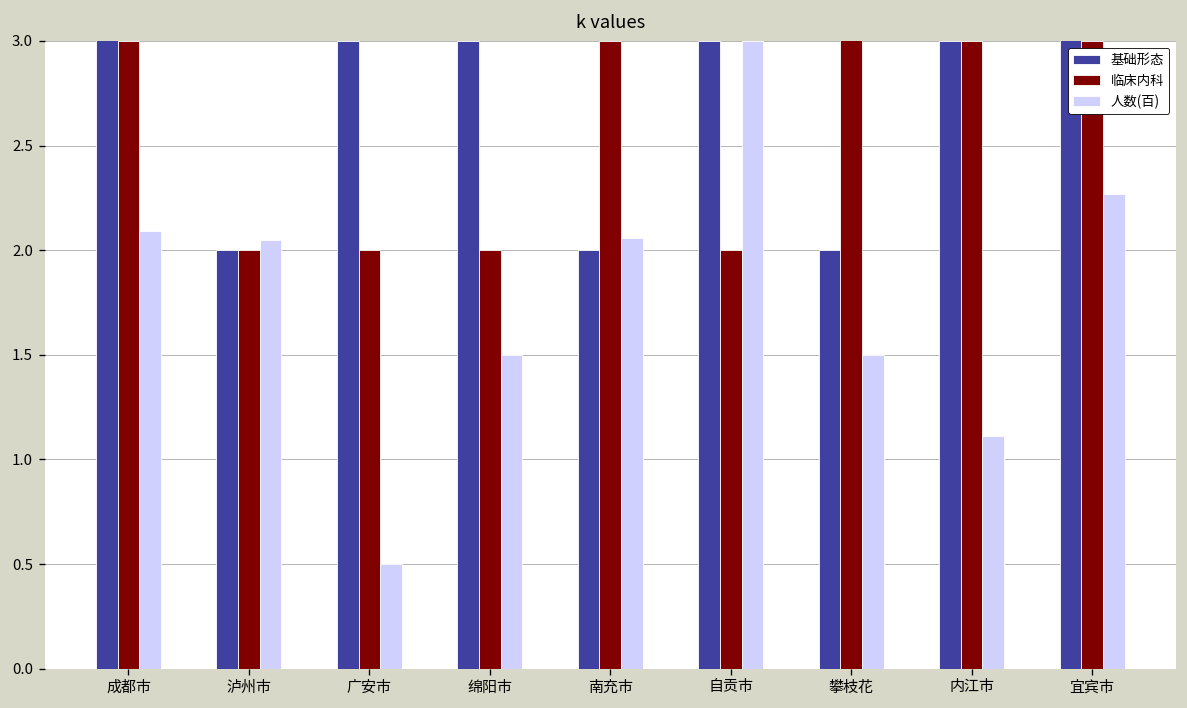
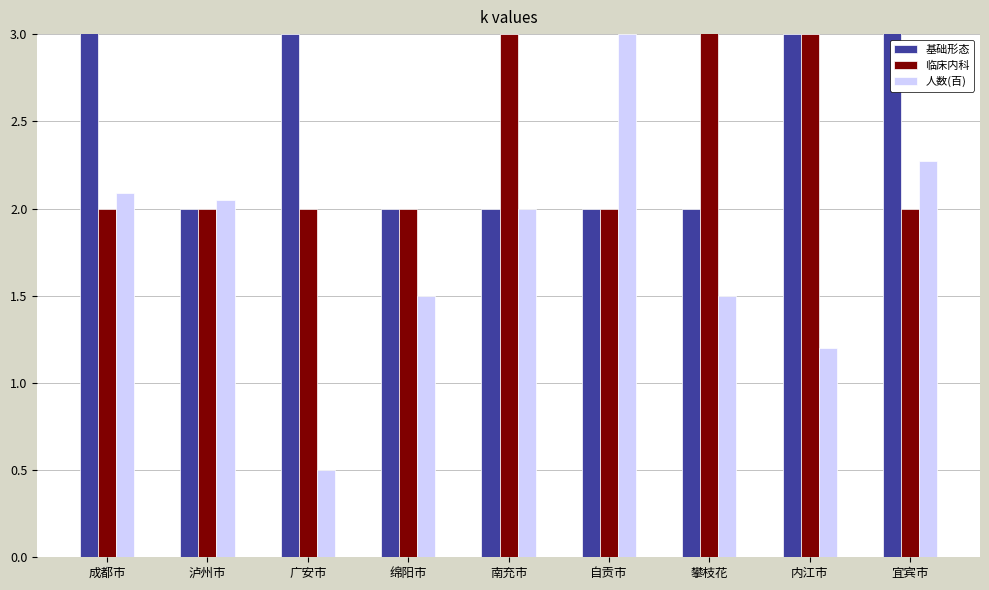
临床内科, 成都市: 3 -> 2
基础形态, 绵阳市: 3 -> 2
人数(百), 南充市: 2.06 -> 2.00
基础形态, 自贡市: 3 -> 2
人数(百), 内江市: 1.11 -> 1.20
临床内科, 宜宾市: 3 -> 2
